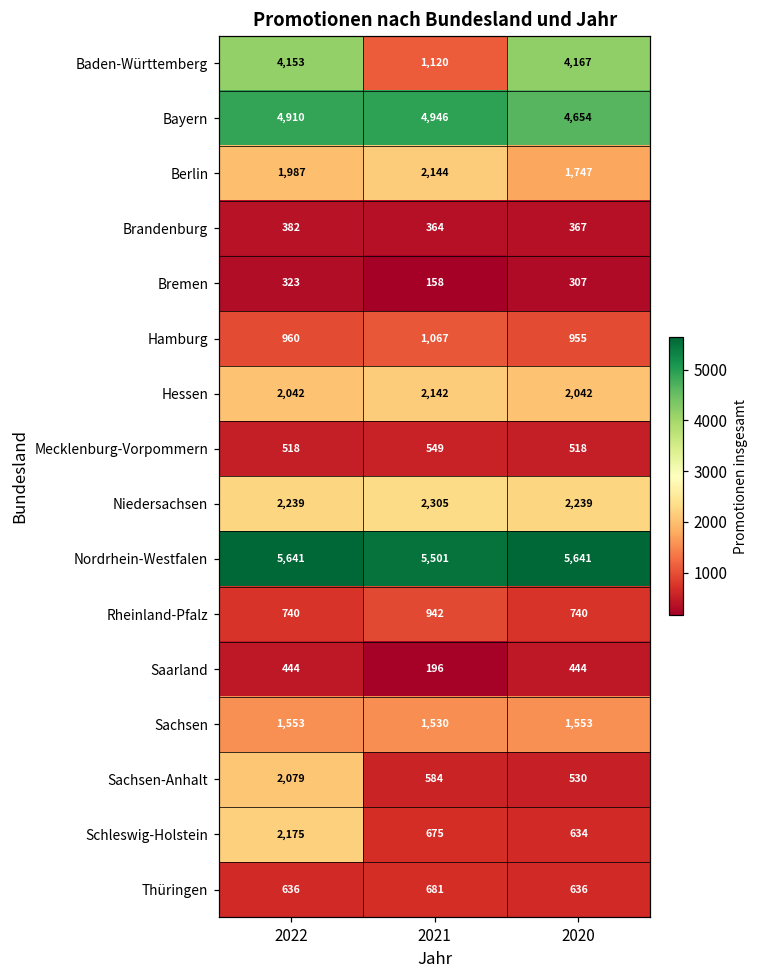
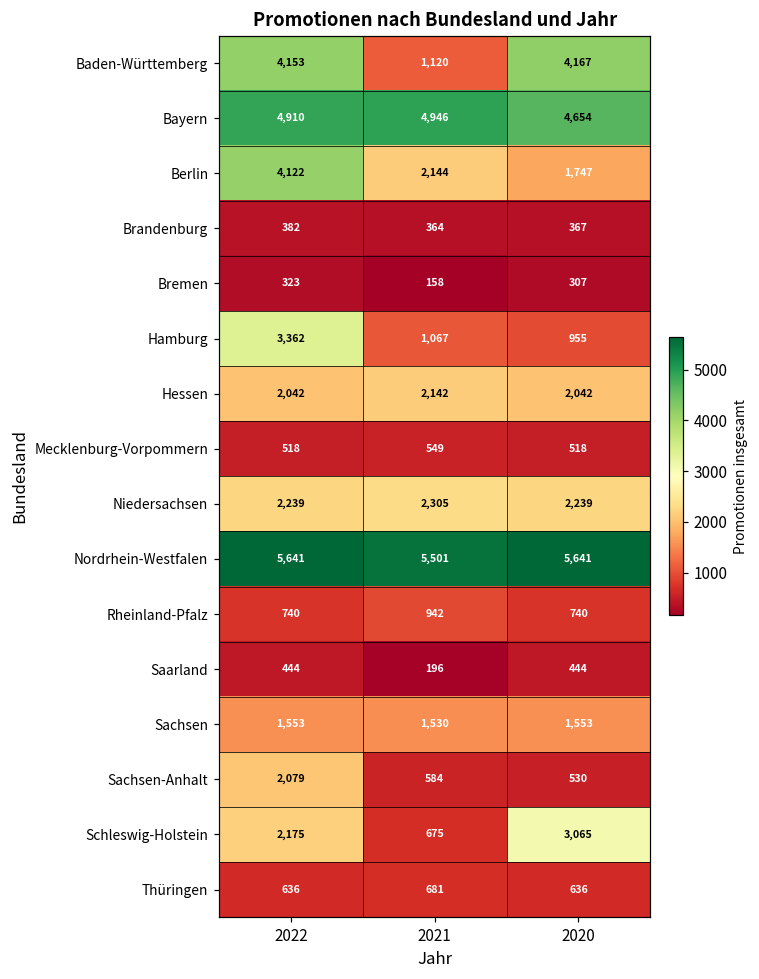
Berlin, 2022: 1,987 -> 4,122
Hamburg, 2022: 960 -> 3,362
Schleswig-Holstein, 2020: 634 -> 3,065
